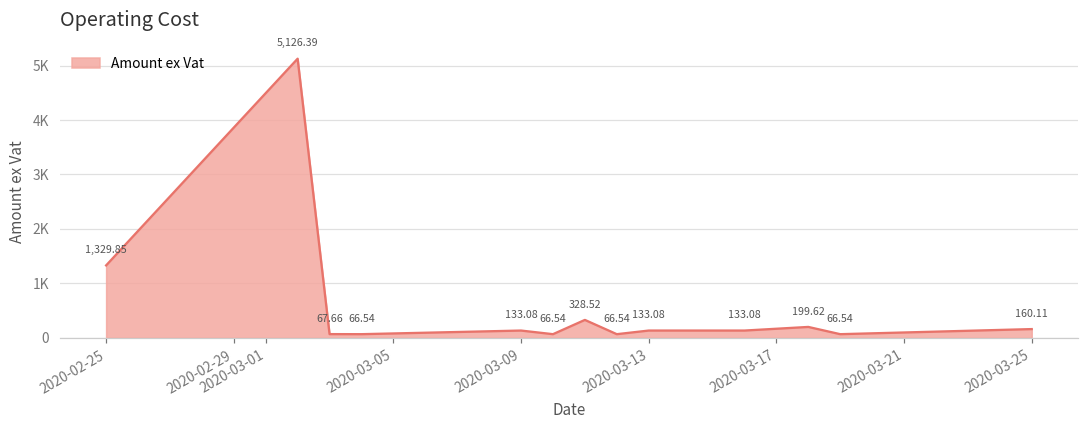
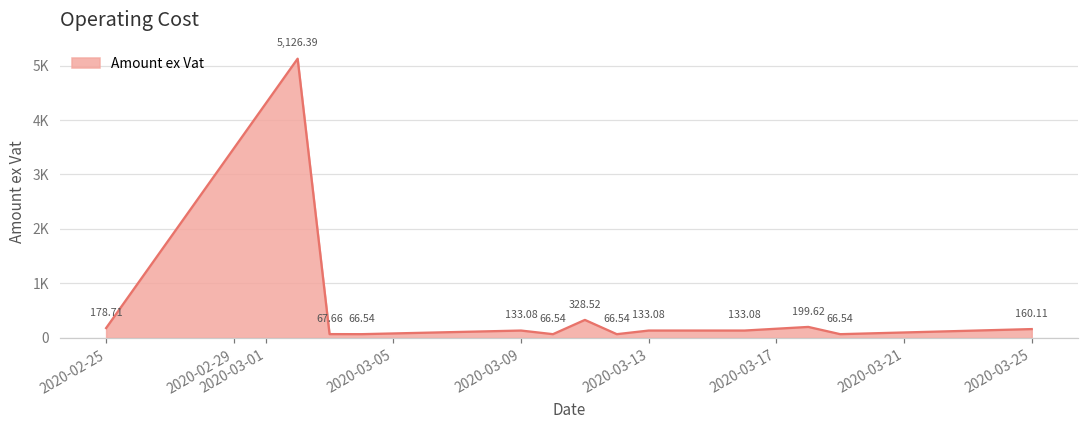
2020-02-25: 1,329.85 -> 178.71
